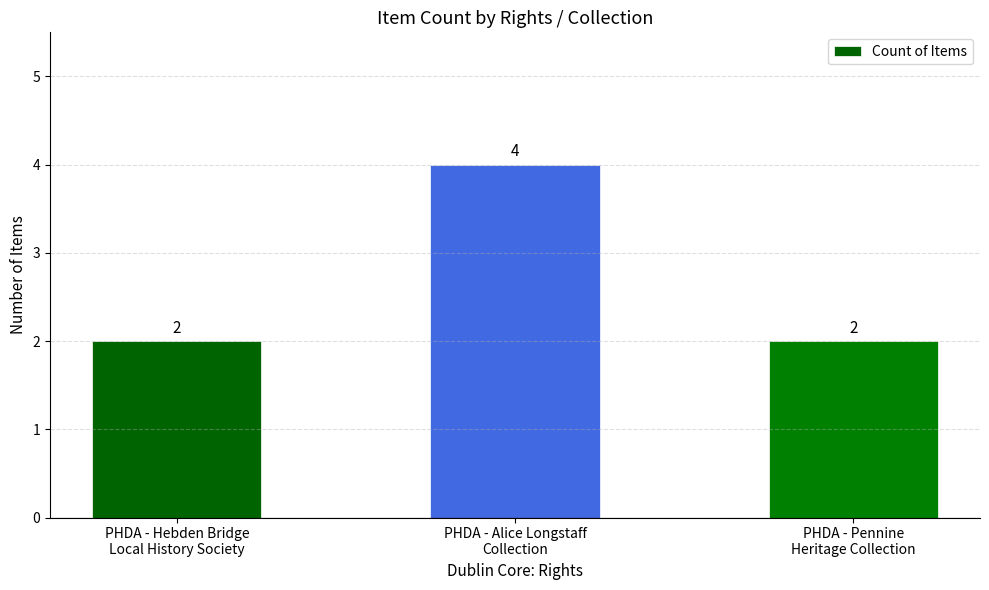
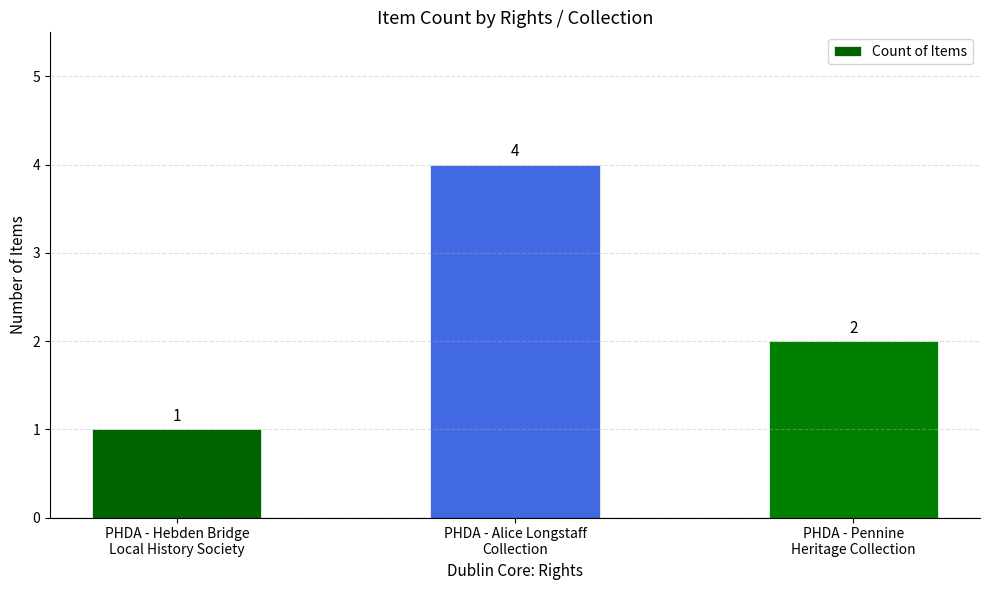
PHDA - Hebden Bridge Local History Society: 2 -> 1
